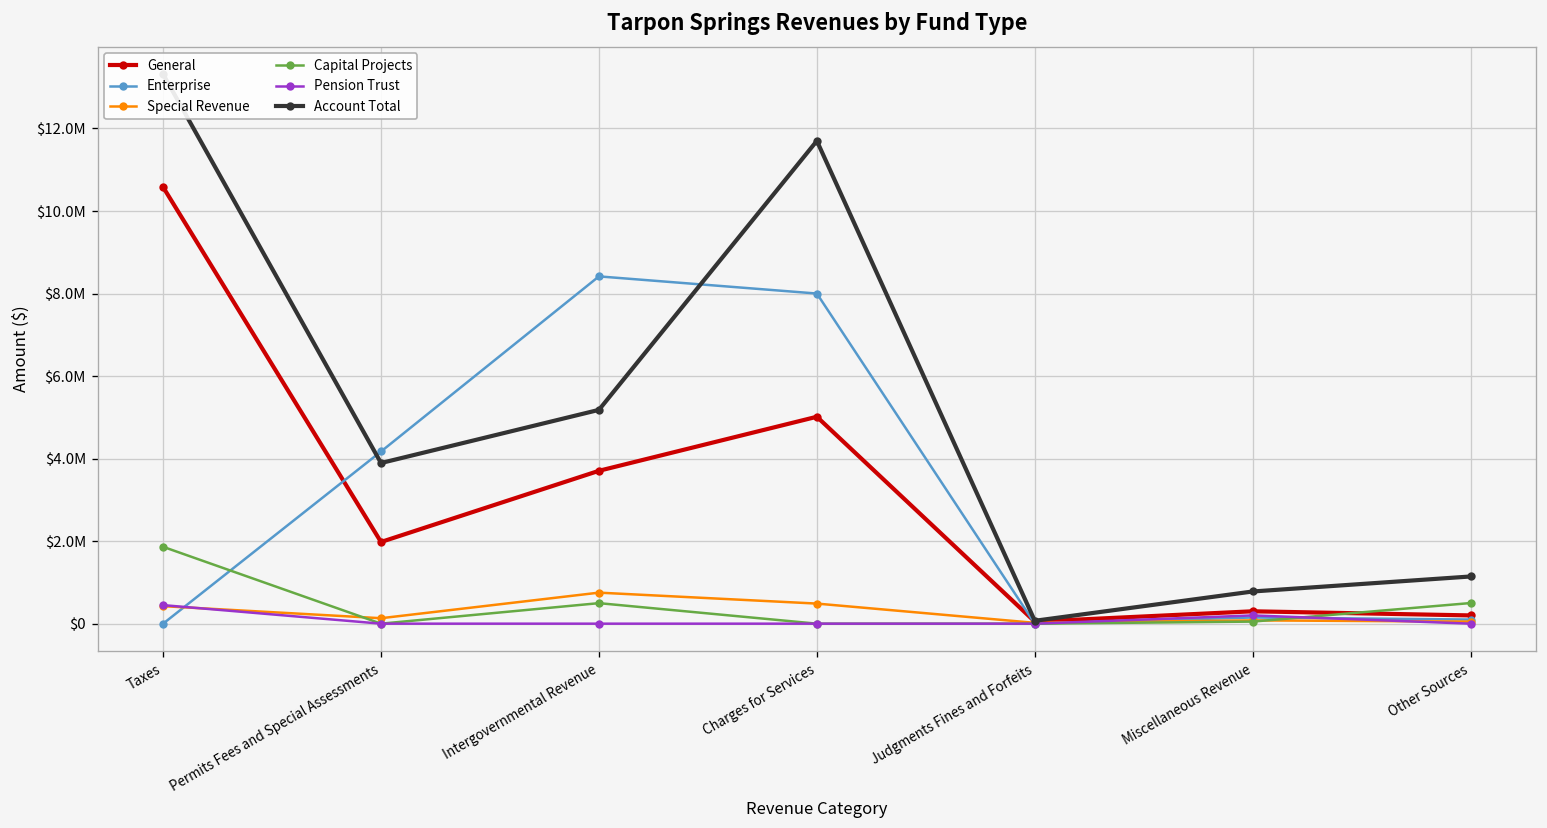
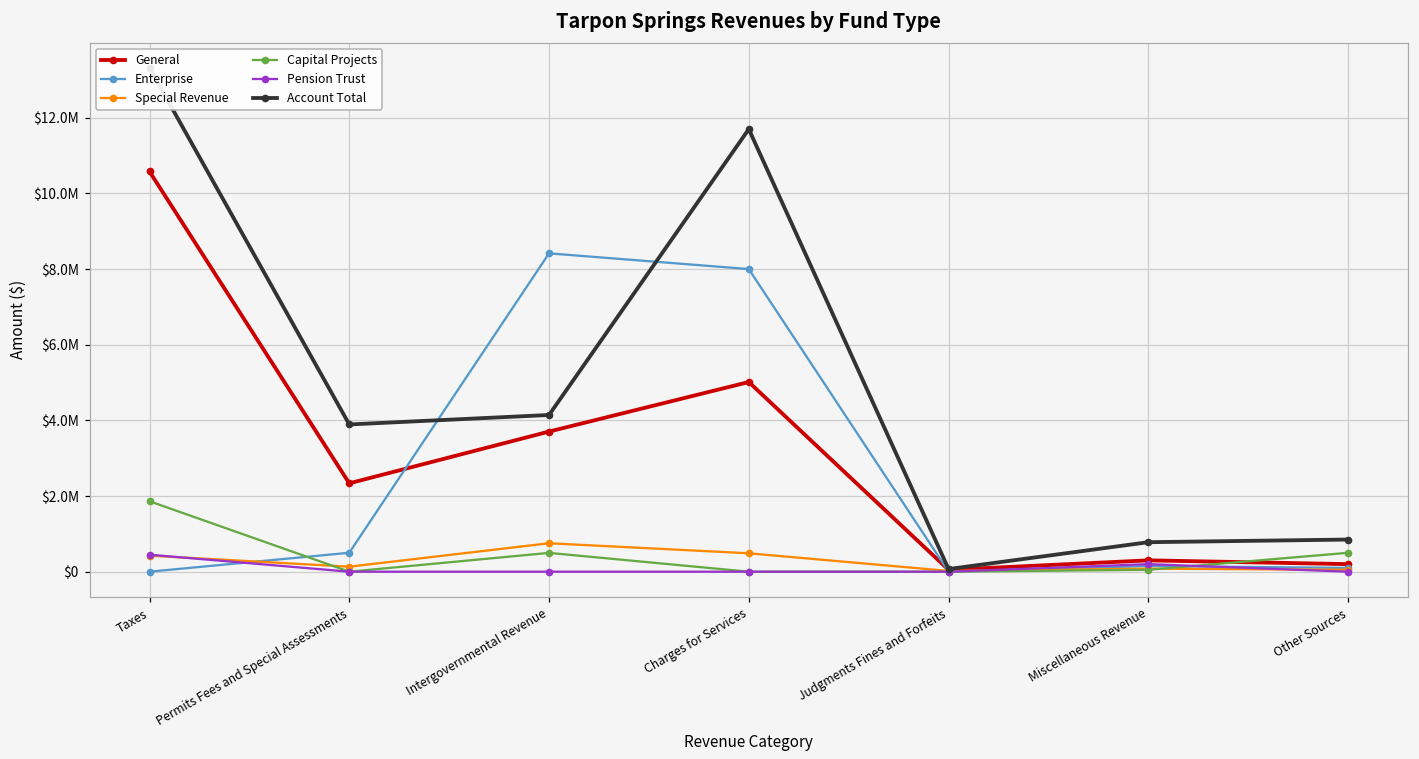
General, Permits Fees and Special Assessments: $2000000 -> $2300000
Enterprise, Permits Fees and Special Assessments: $4200000 -> $500000
Account Total, Intergovernmental Revenue: $5200000 -> $4100000
Account Total, Other Sources: $1100000 -> $900000
